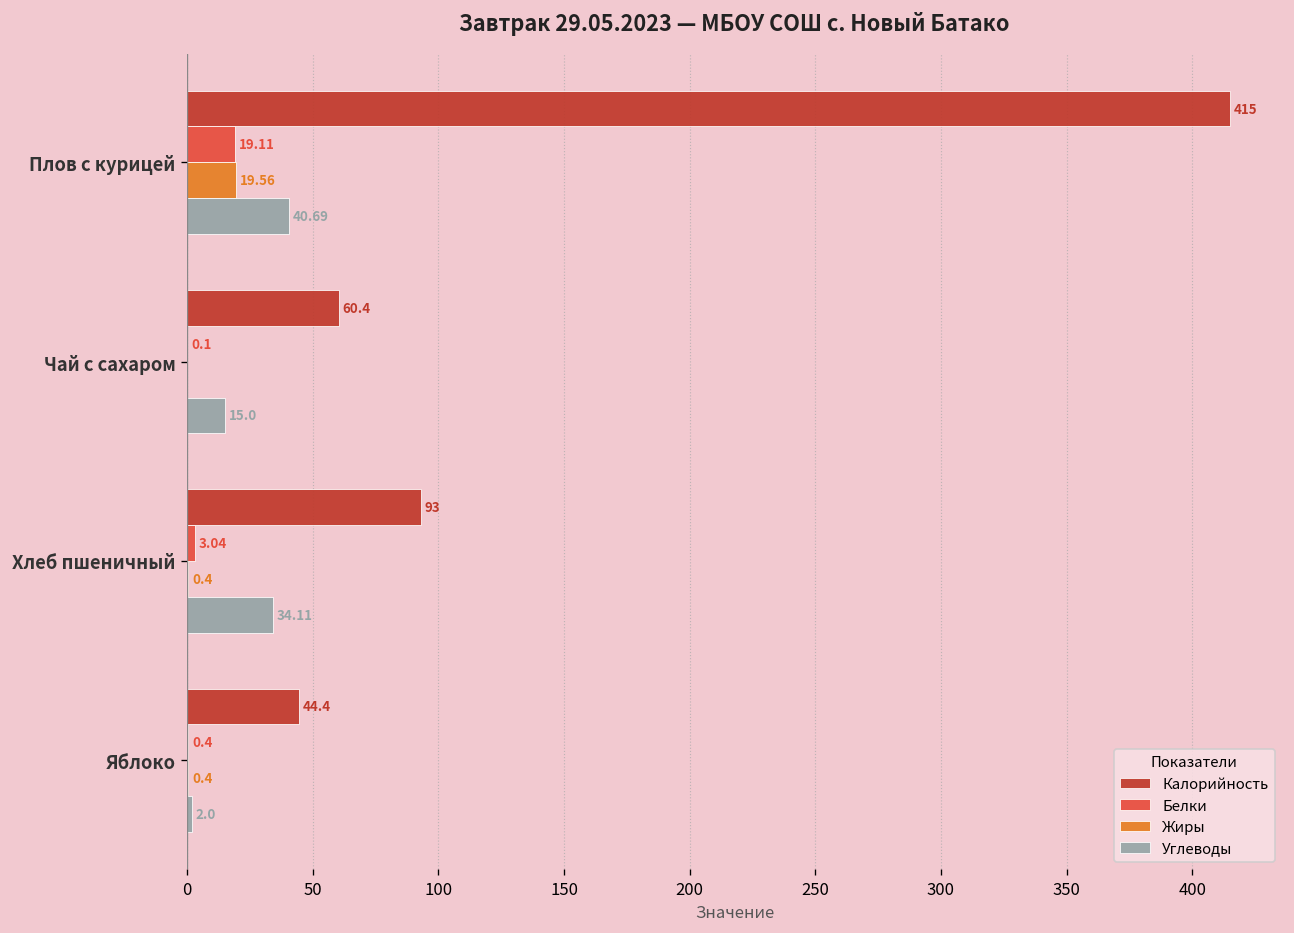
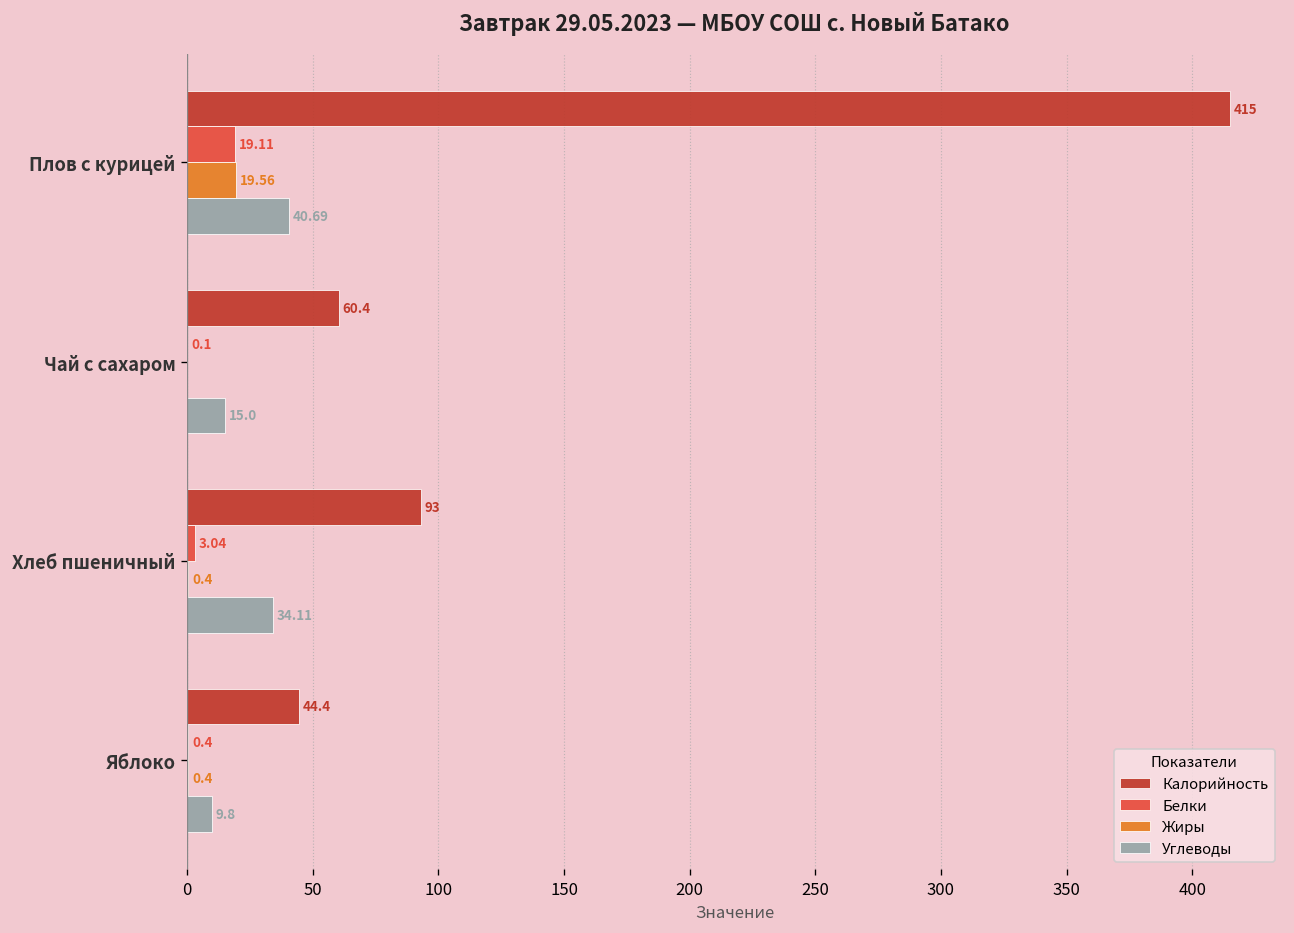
Углеводы, Яблоко: 2.0 -> 9.8
